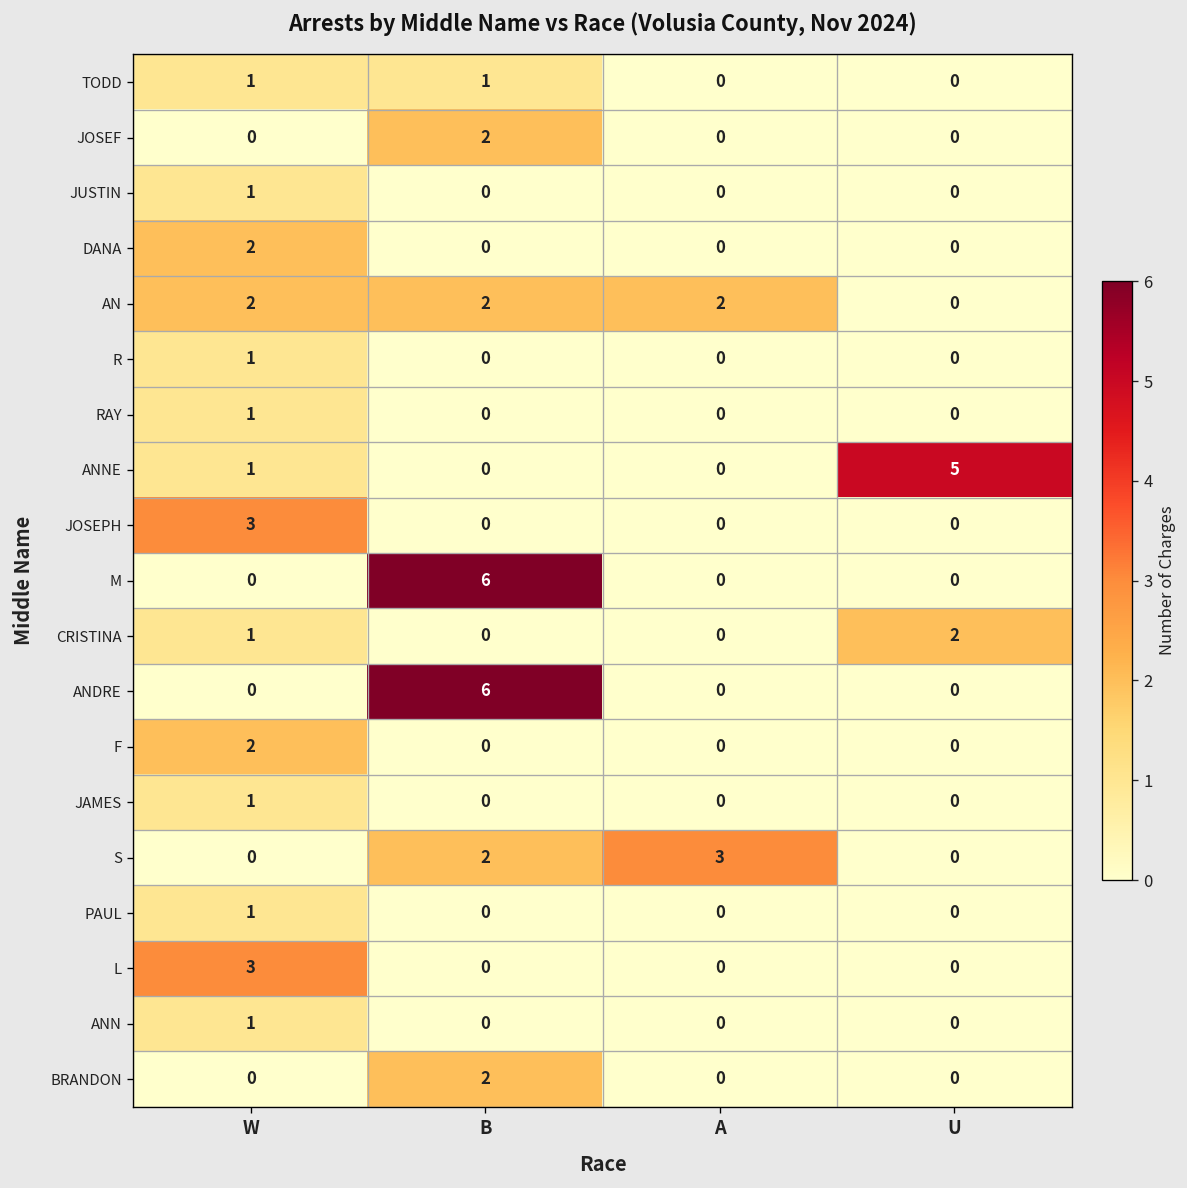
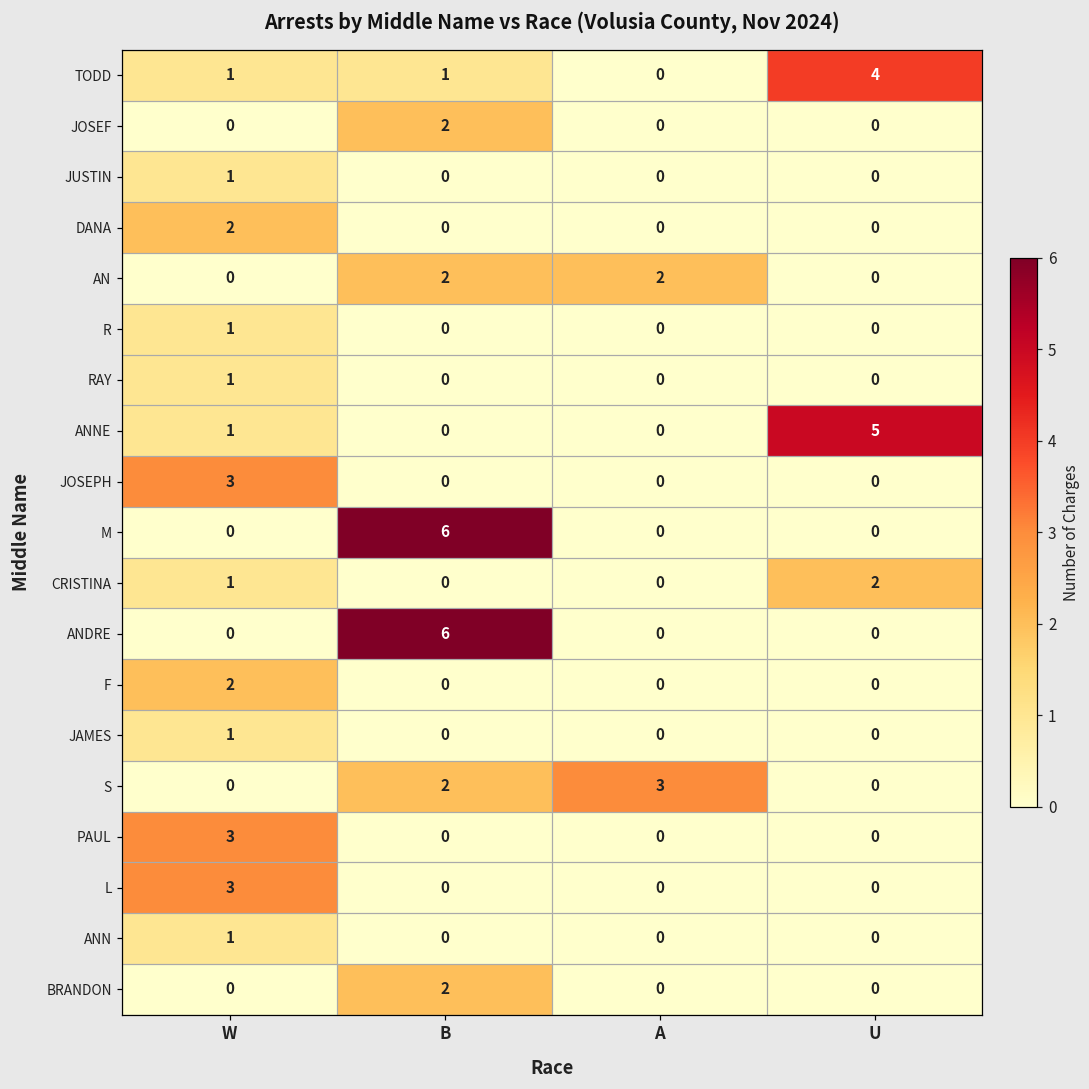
TODD, U: 0 -> 4
AN, W: 2 -> 0
PAUL, W: 1 -> 3
